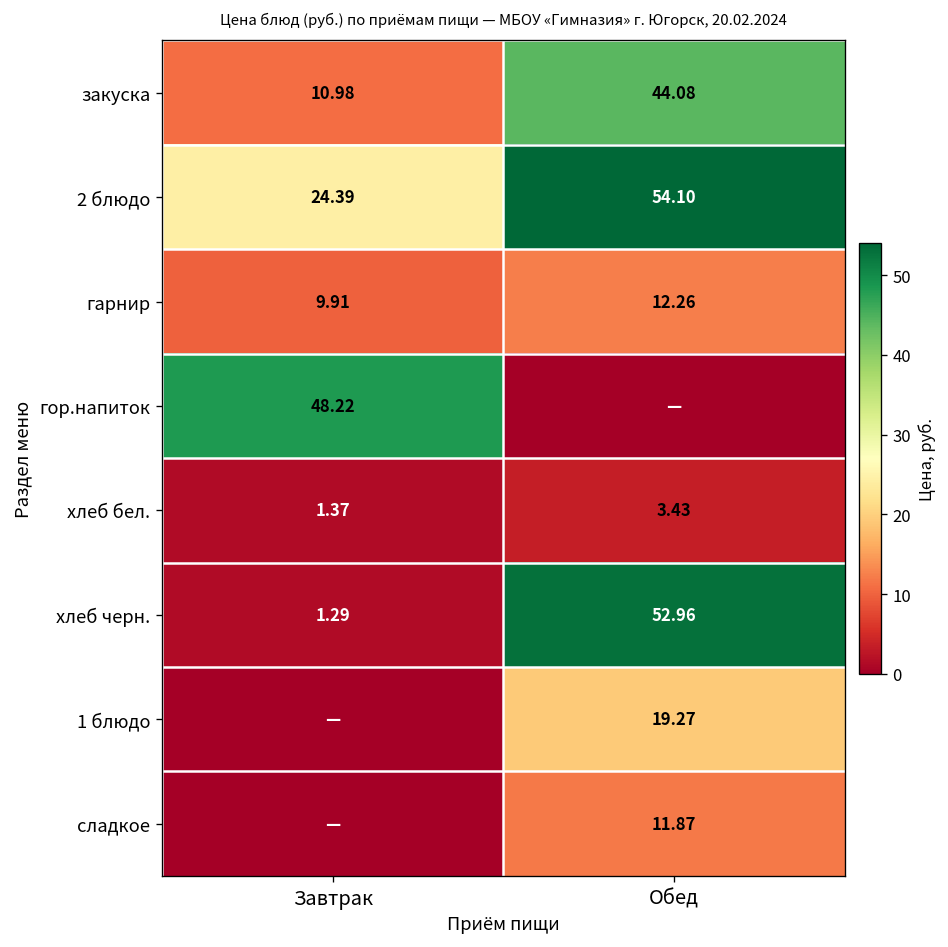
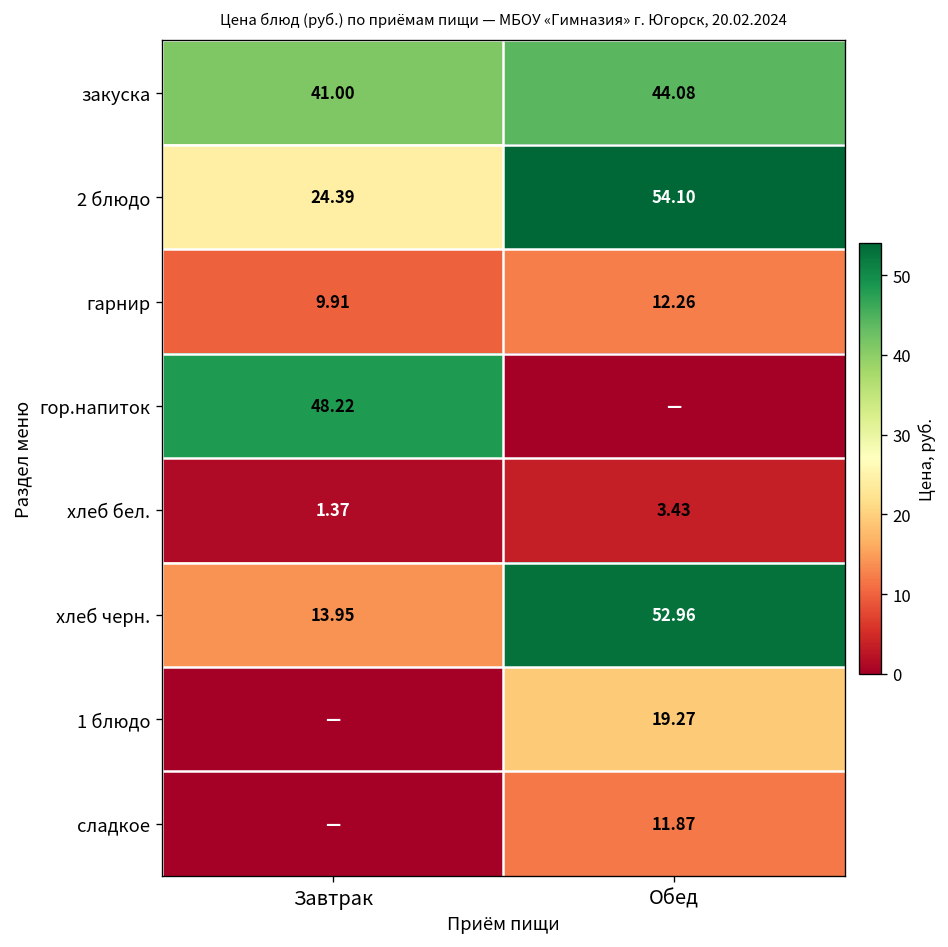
закуска, Завтрак: 10.98 -> 41.00
хлеб черн., Завтрак: 1.29 -> 13.95
